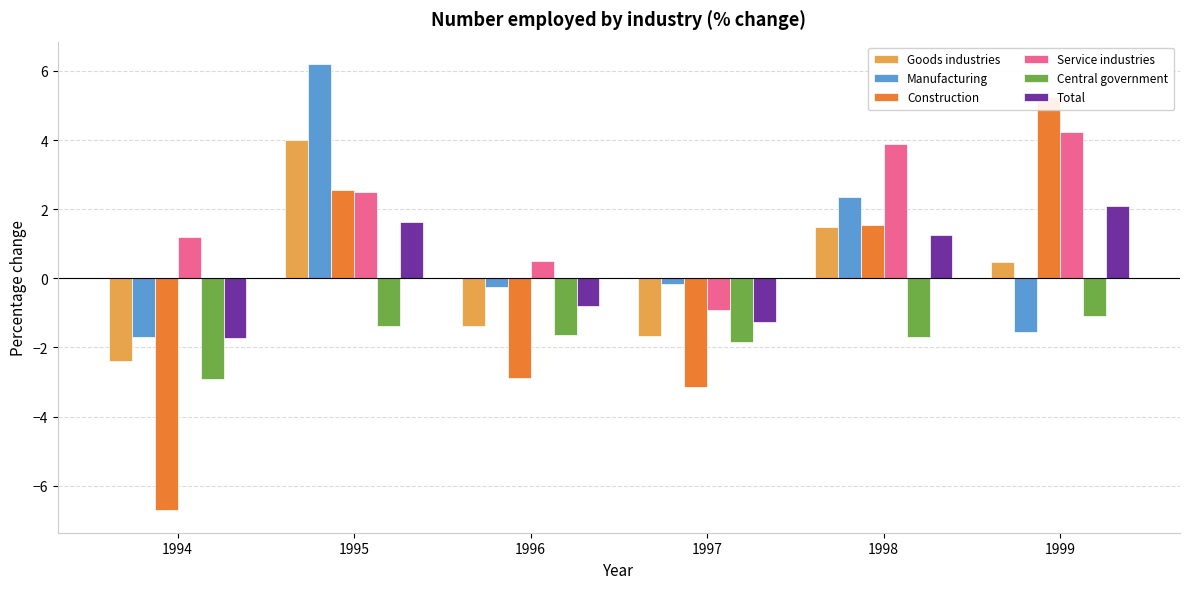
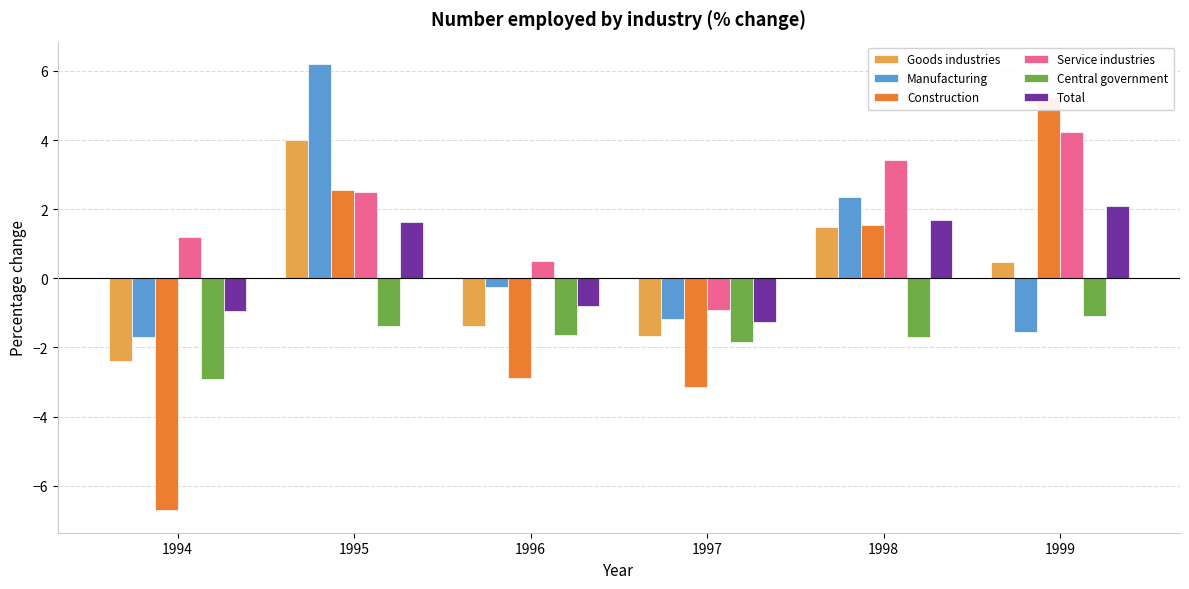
Total, 1994: -1.7 -> -1.0
Manufacturing, 1997: -0.2 -> -1.2
Service industries, 1998: 3.9 -> 3.4
Total, 1998: 1.2 -> 1.7
